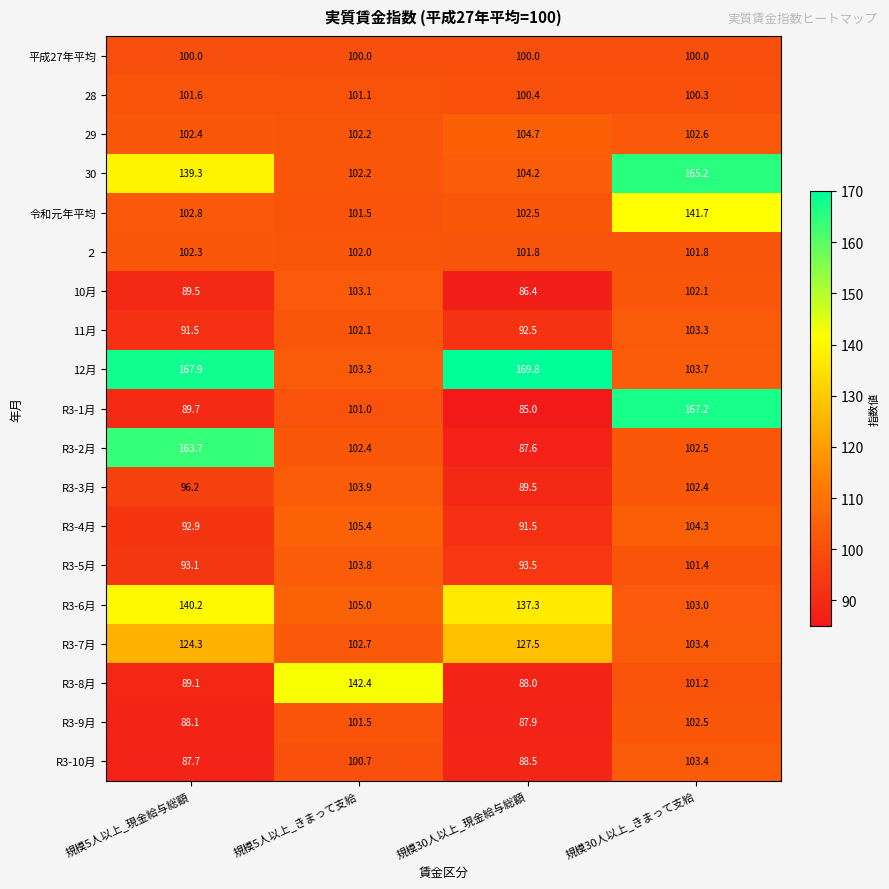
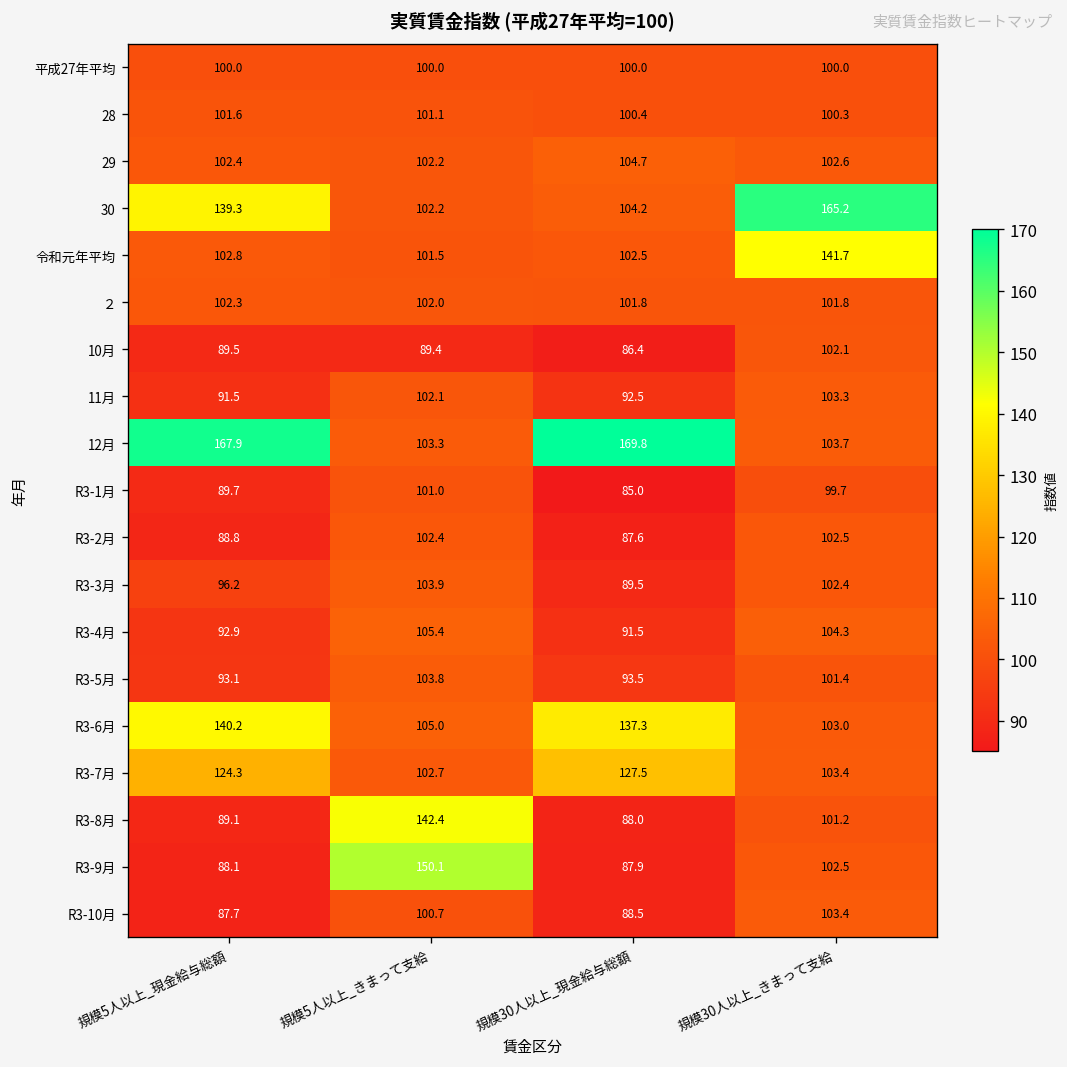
10月, 規模5人以上_きまって支給: 103.1 -> 89.4
R3-1月, 規模30人以上_きまって支給: 167.2 -> 99.7
R3-2月, 規模5人以上_現金給与総額: 163.7 -> 88.8
R3-9月, 規模5人以上_きまって支給: 101.5 -> 150.1
